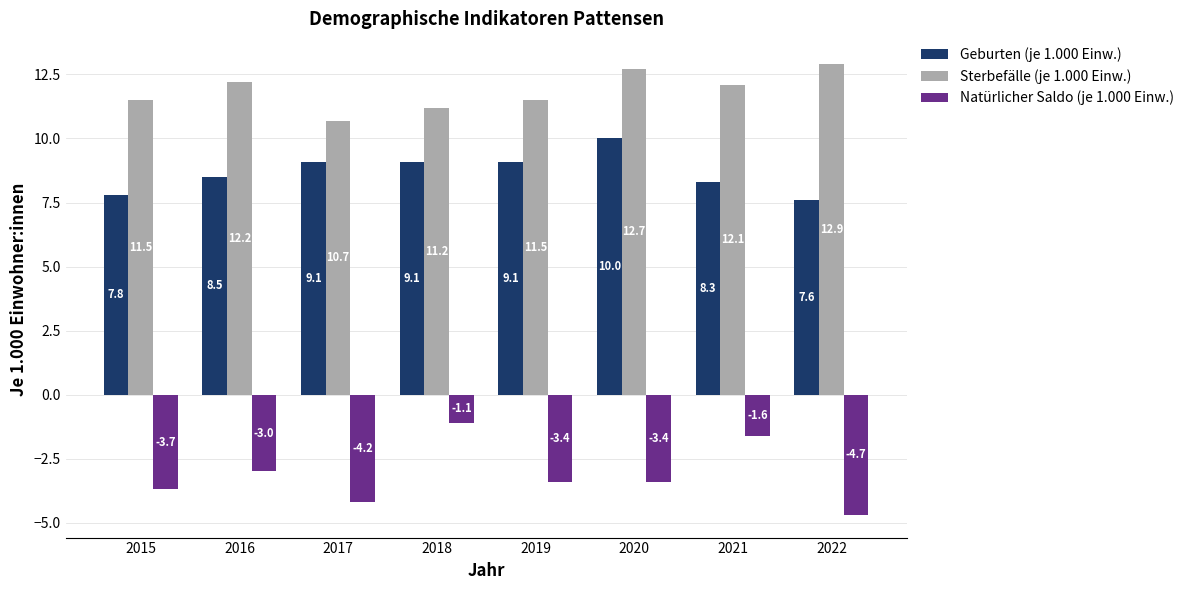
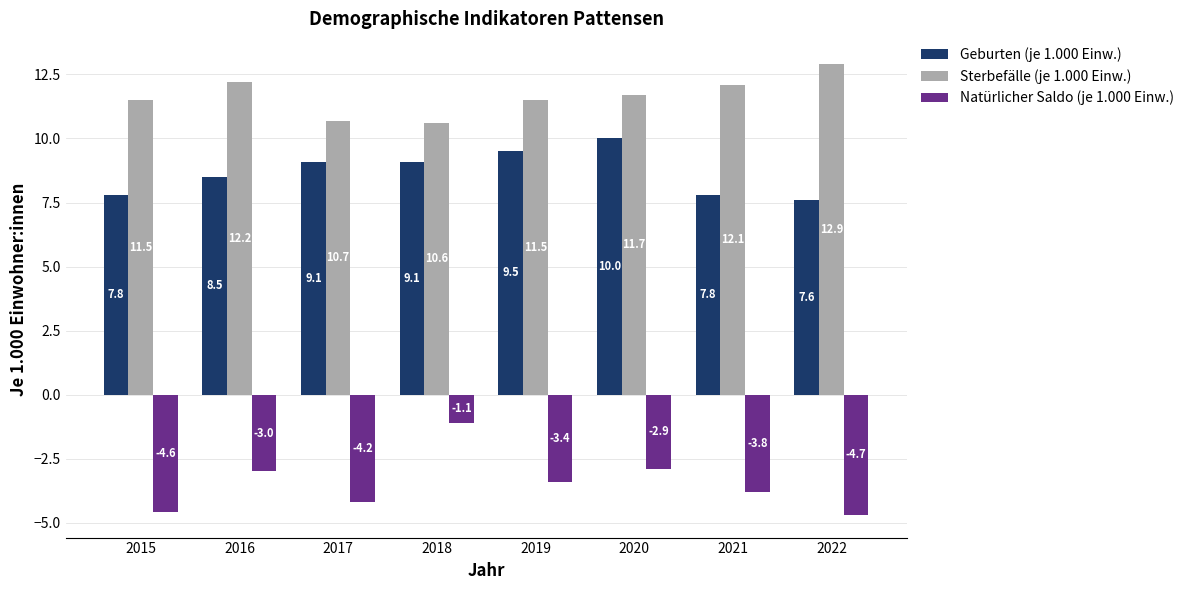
Natürlicher Saldo (je 1.000 Einw.), 2015: -3.7 -> -4.6
Sterbefälle (je 1.000 Einw.), 2018: 11.2 -> 10.6
Geburten (je 1.000 Einw.), 2019: 9.1 -> 9.5
Sterbefälle (je 1.000 Einw.), 2020: 12.7 -> 11.7
Natürlicher Saldo (je 1.000 Einw.), 2020: -3.4 -> -2.9
Geburten (je 1.000 Einw.), 2021: 8.3 -> 7.8
Natürlicher Saldo (je 1.000 Einw.), 2021: -1.6 -> -3.8
